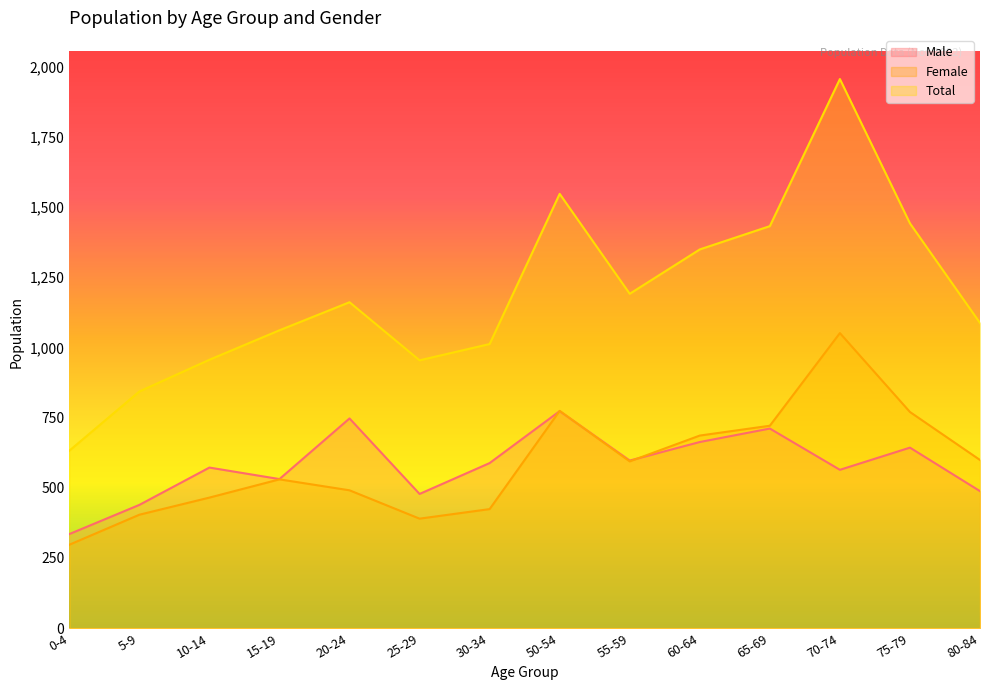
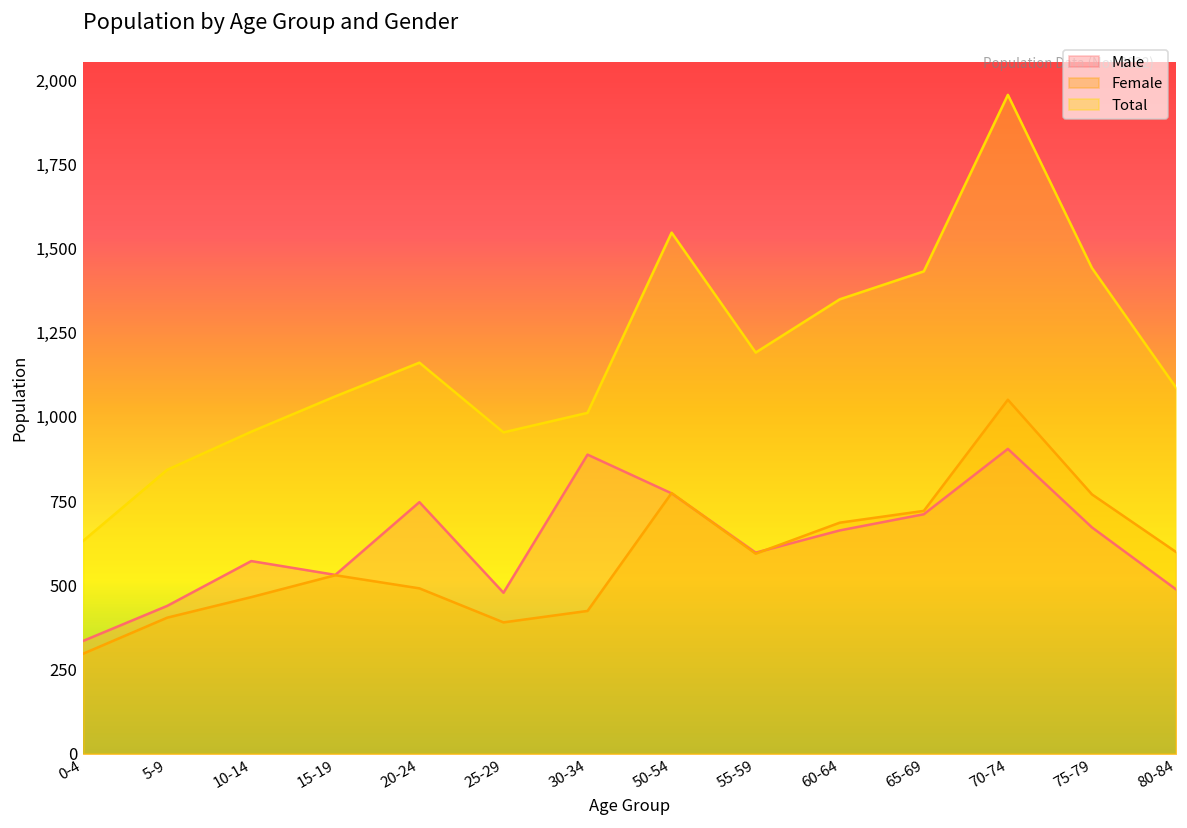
Male, 30-34: 590 -> 890
Male, 70-74: 560 -> 910
Male, 75-79: 640 -> 670
